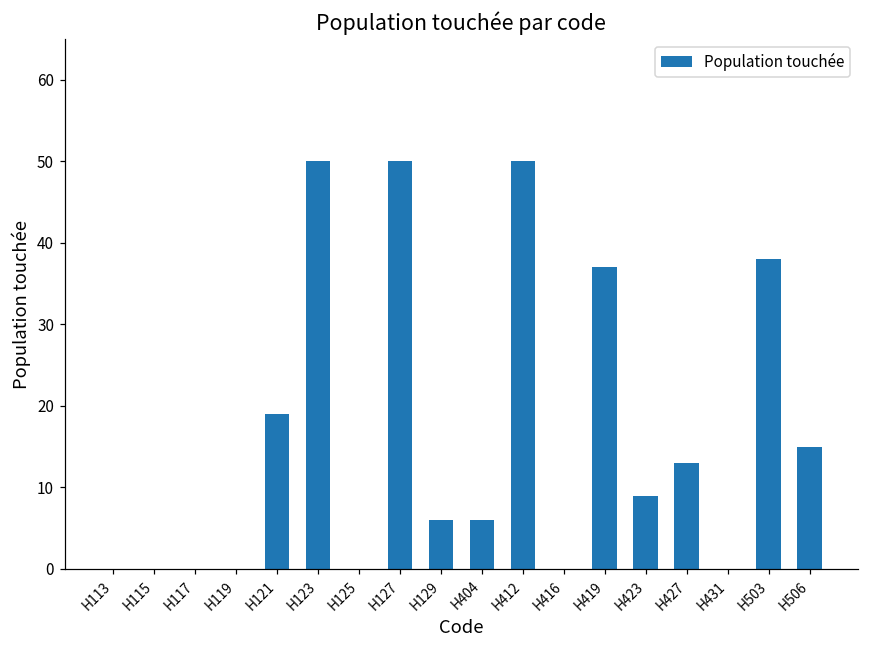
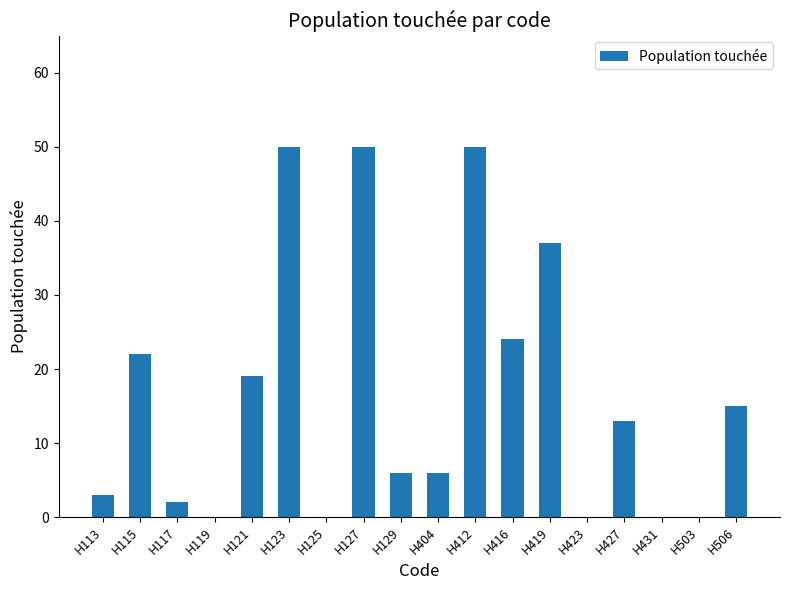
H113: 0 -> 3
H115: 0 -> 22
H117: 0 -> 2
H416: 0 -> 24
H423: 9 -> 0
H503: 38 -> 0
